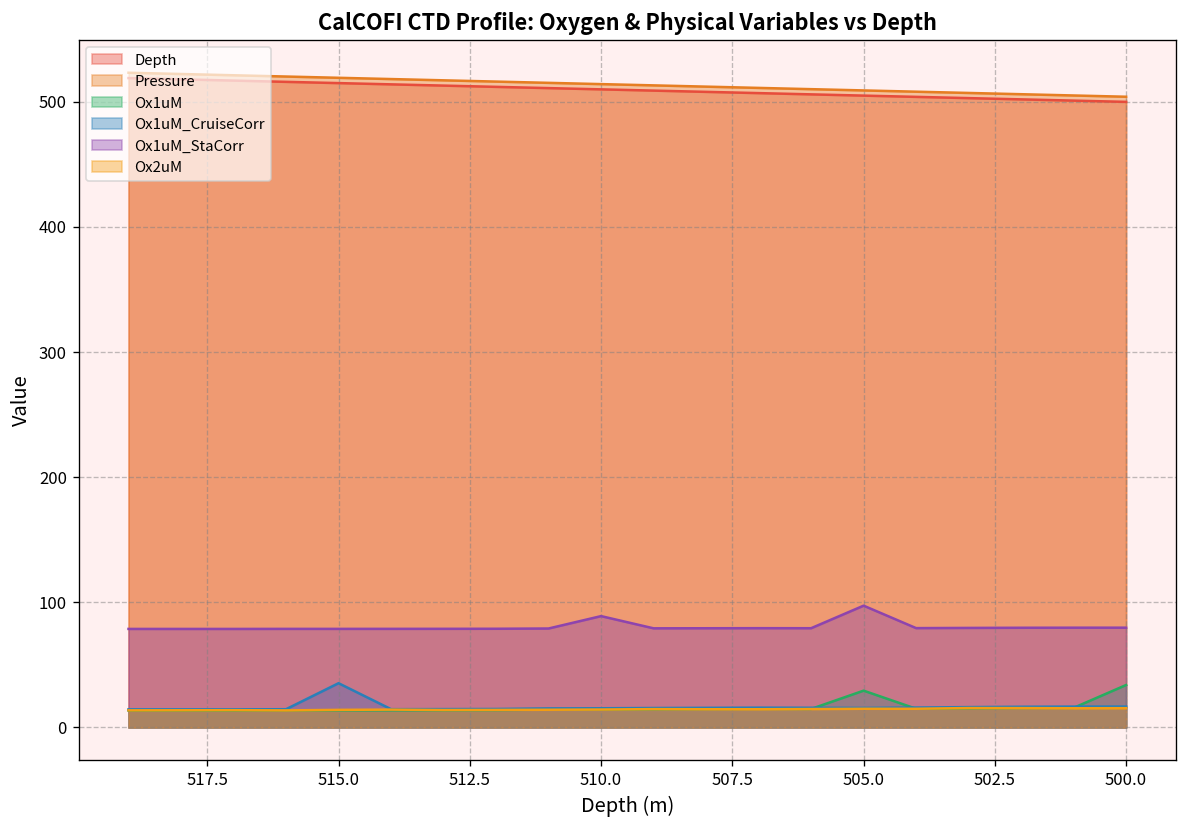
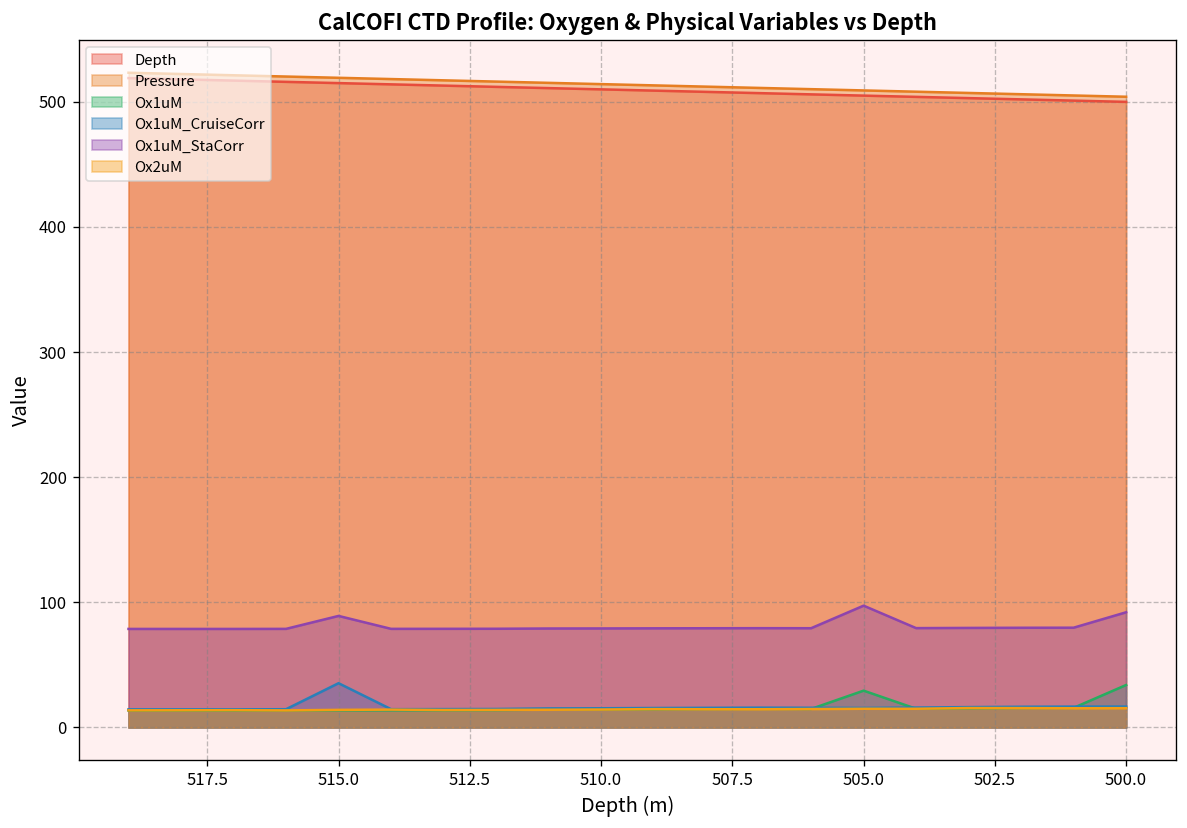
Ox1uM_StaCorr, 515.0: 79 -> 89
Ox1uM_StaCorr, 510.0: 89 -> 79
Ox1uM_StaCorr, 500.0: 80 -> 92
